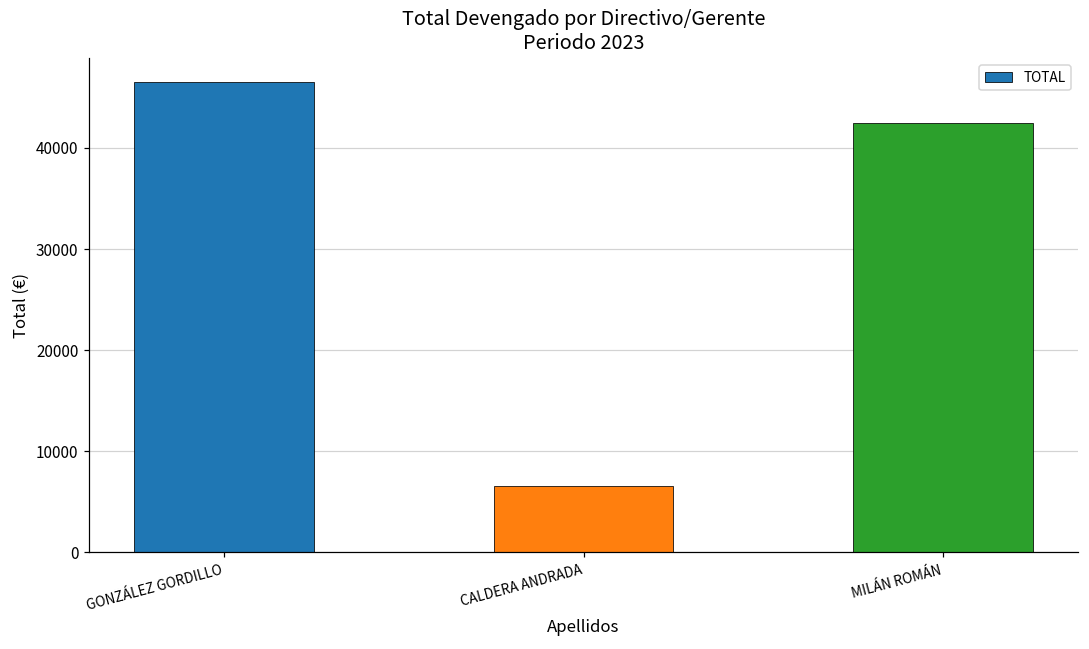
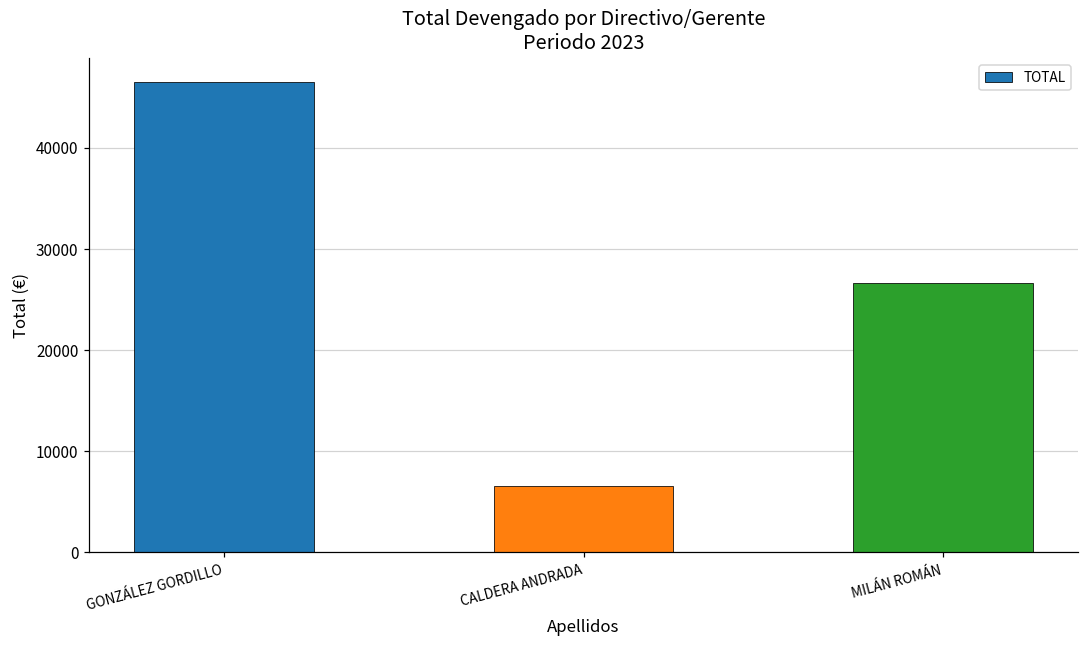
MILÁN ROMÁN: 42000 -> 27000
